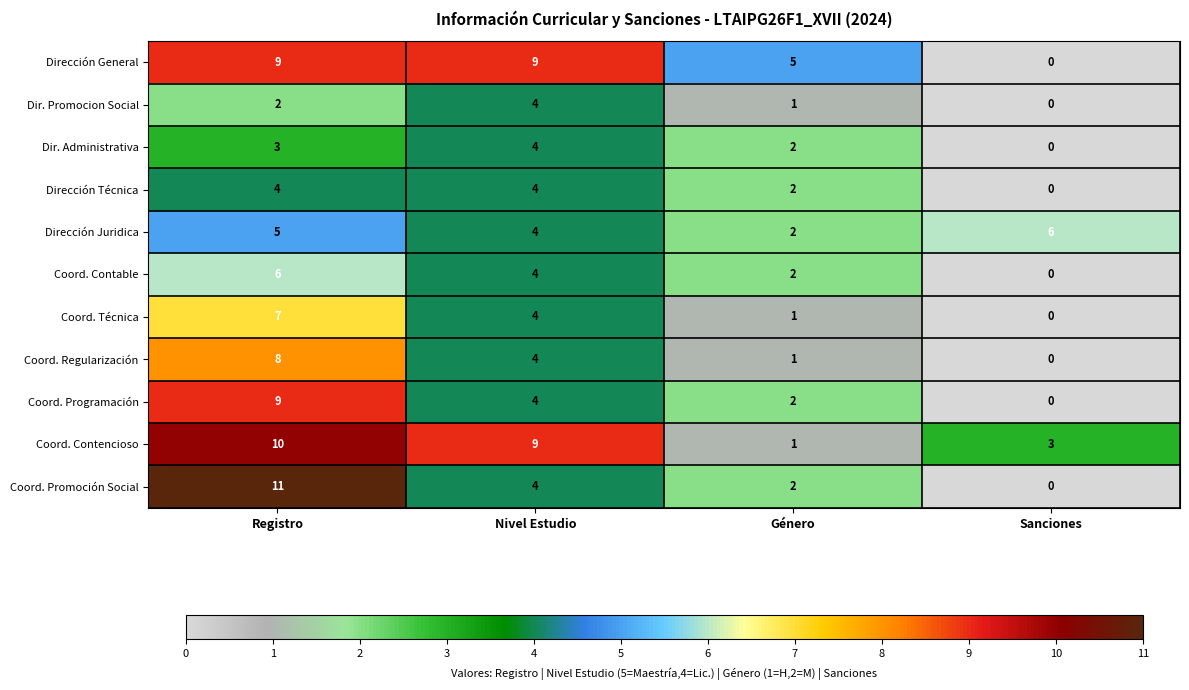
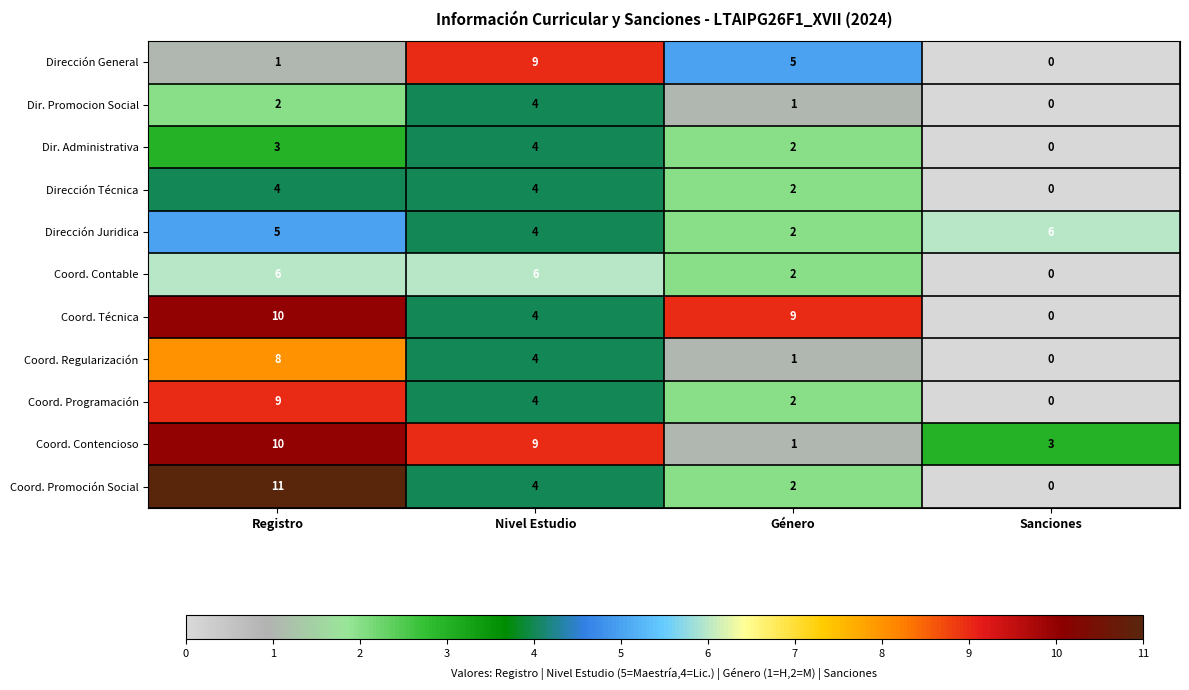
Dirección General, Registro: 9 -> 1
Coord. Contable, Nivel Estudio: 4 -> 6
Coord. Técnica, Registro: 7 -> 10
Coord. Técnica, Género: 1 -> 9
